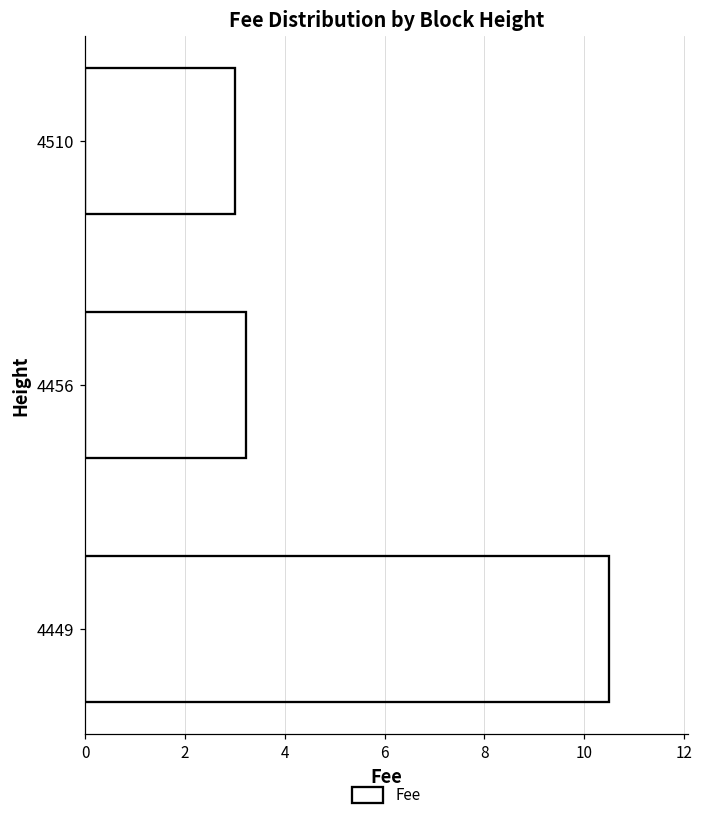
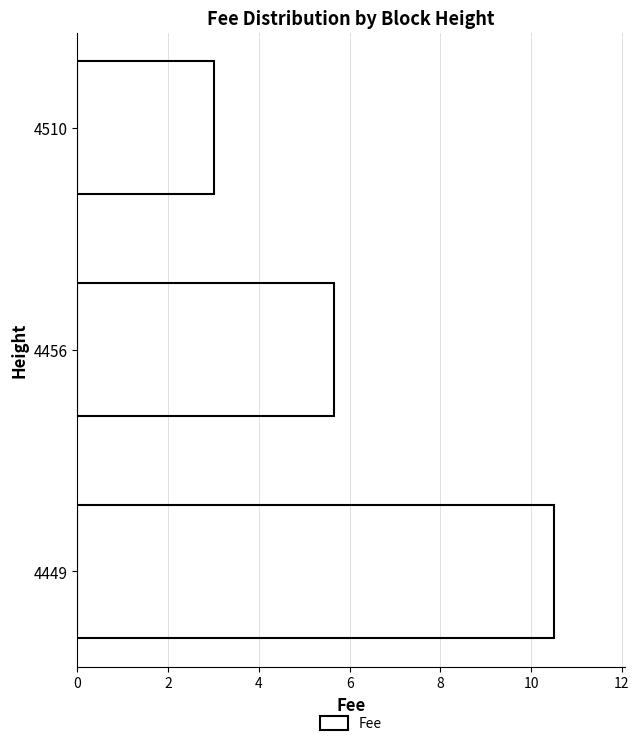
4456: 3.2 -> 5.7
